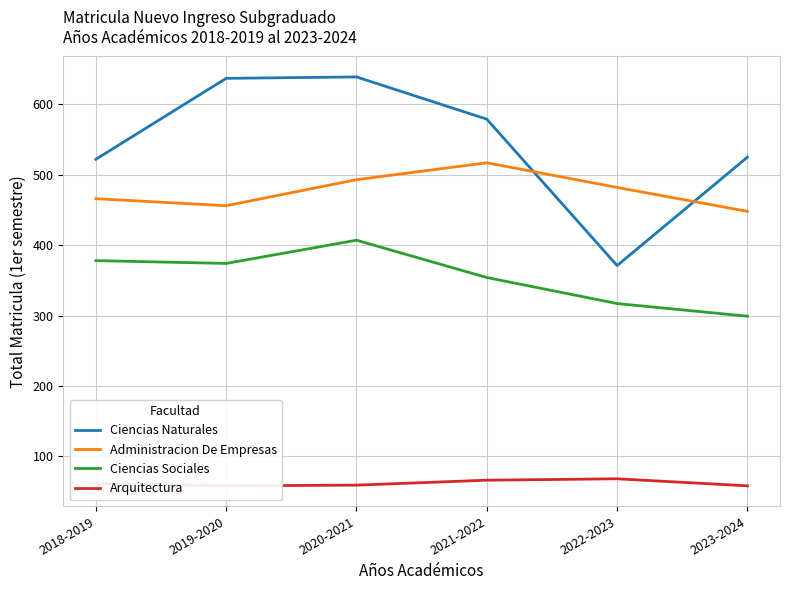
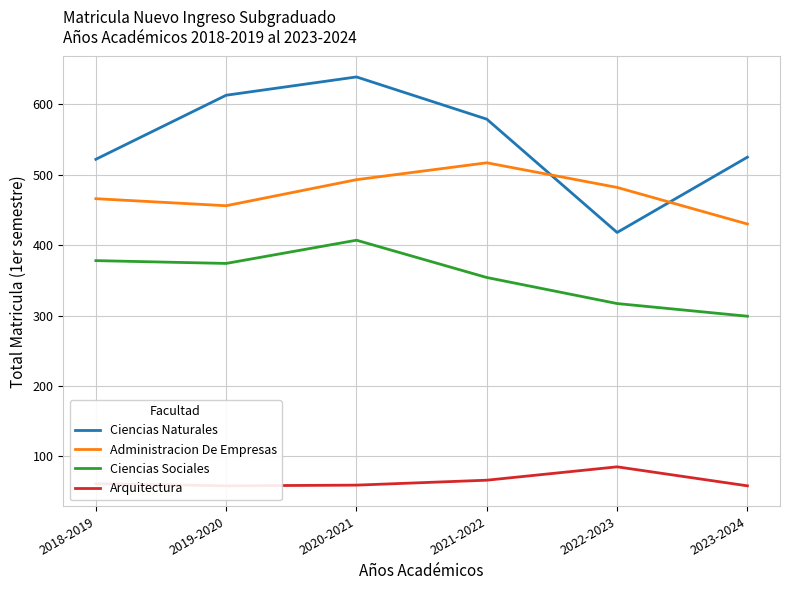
Ciencias Naturales, 2019-2020: 640 -> 610
Ciencias Naturales, 2022-2023: 370 -> 420
Arquitectura, 2022-2023: 70 -> 90
Administracion De Empresas, 2023-2024: 450 -> 430
